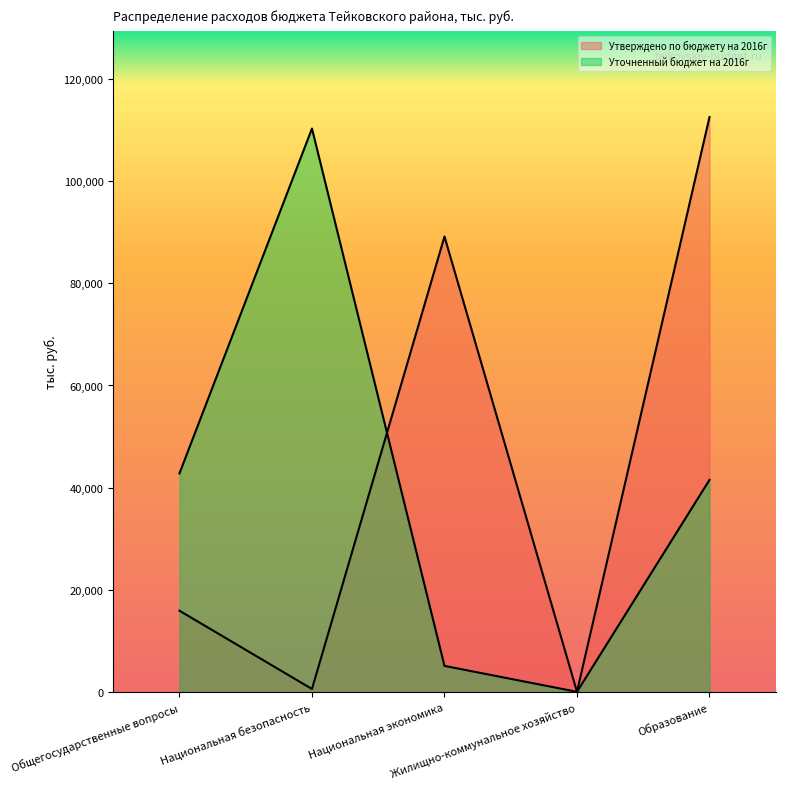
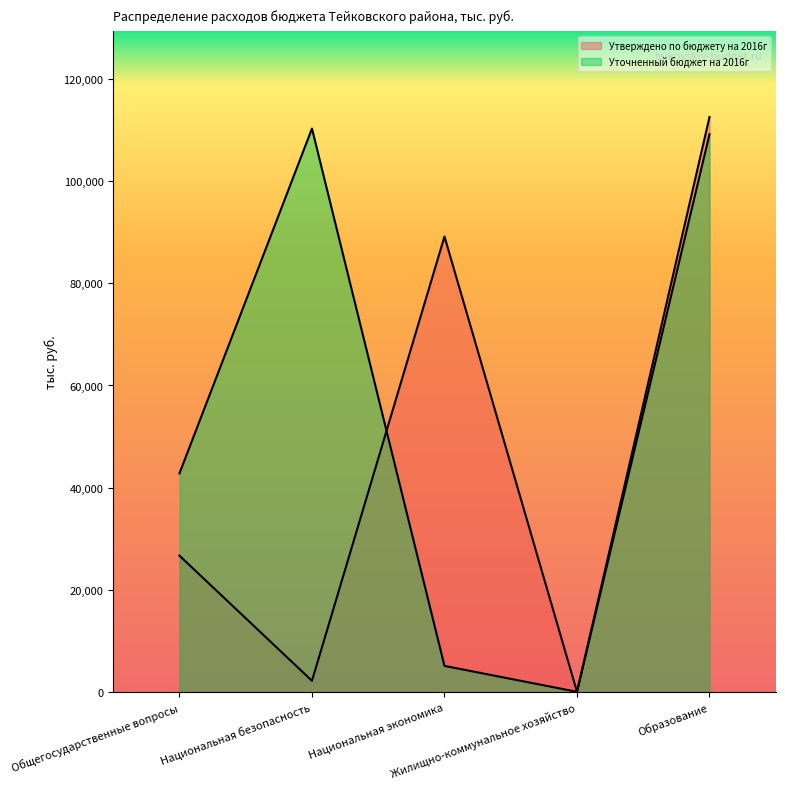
Утверждено по бюджету на 2016г, Общегосударственные вопросы: 16,000 -> 27,000
Утверждено по бюджету на 2016г, Национальная безопасность: 1,000 -> 2,000
Уточненный бюджет на 2016г, Образование: 42,000 -> 109,000
